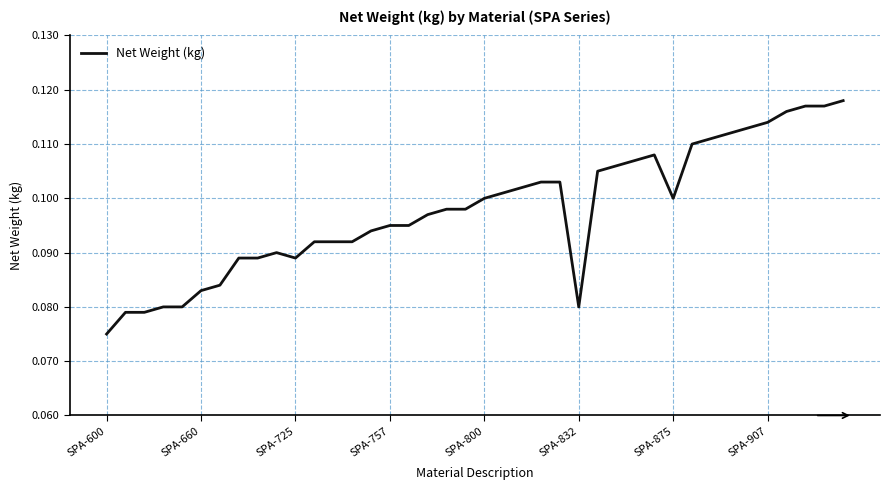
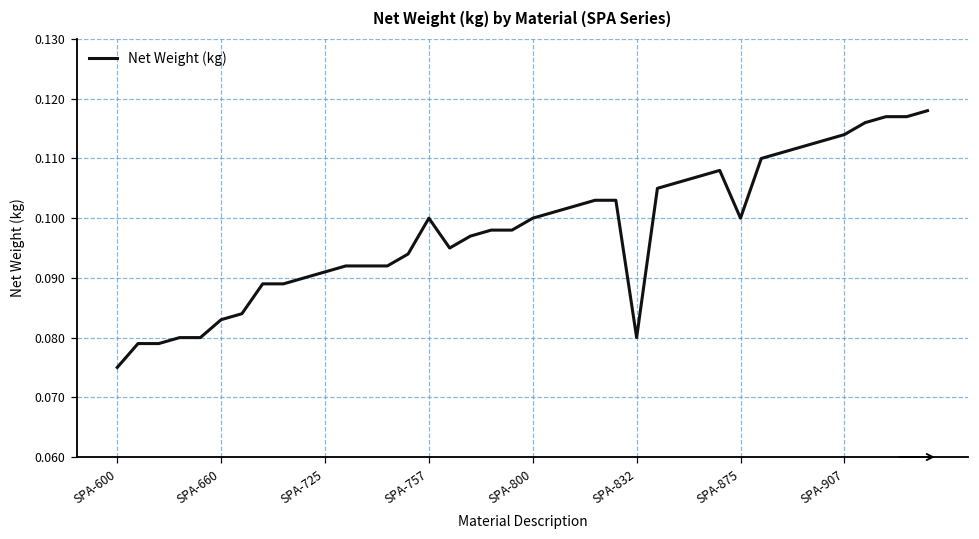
SPA-725: 0.089 -> 0.091
SPA-757: 0.095 -> 0.100
